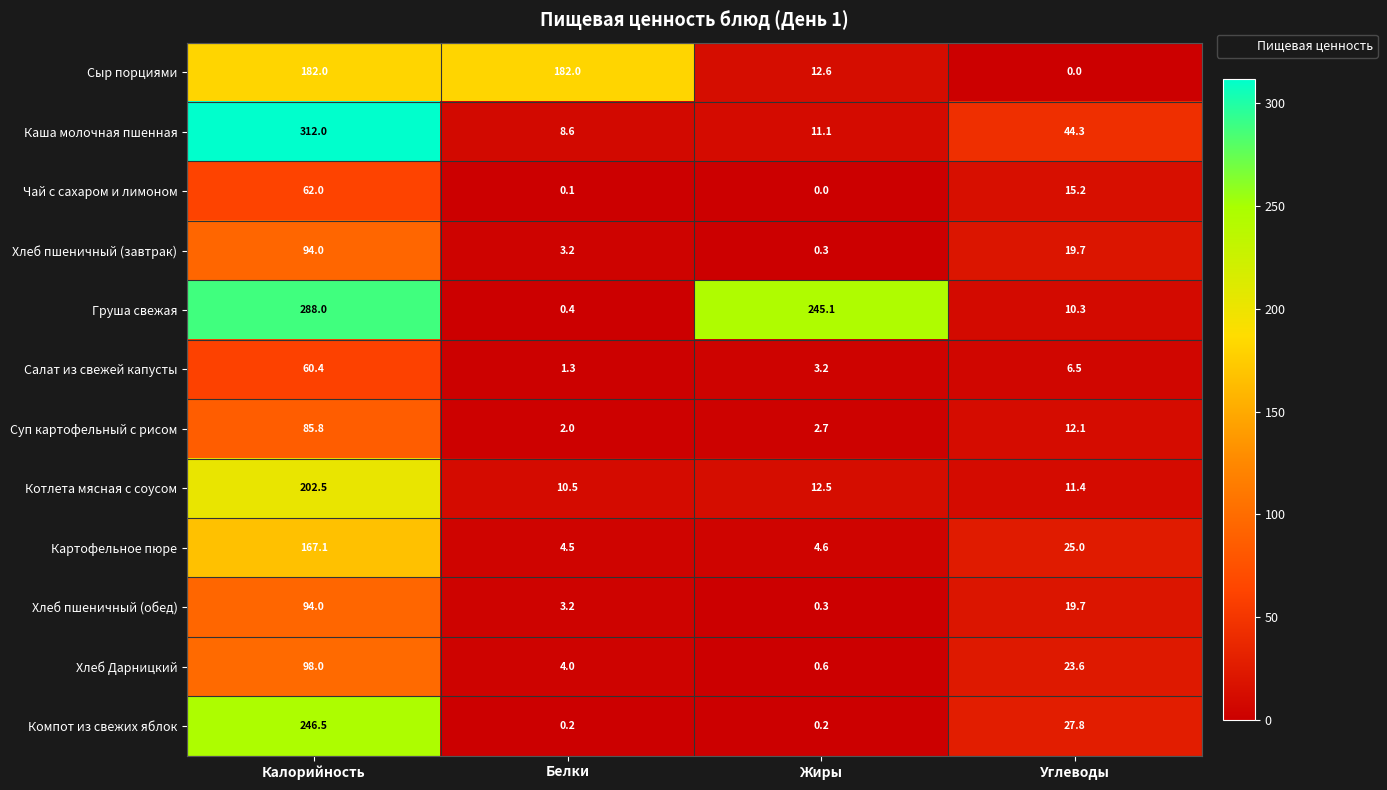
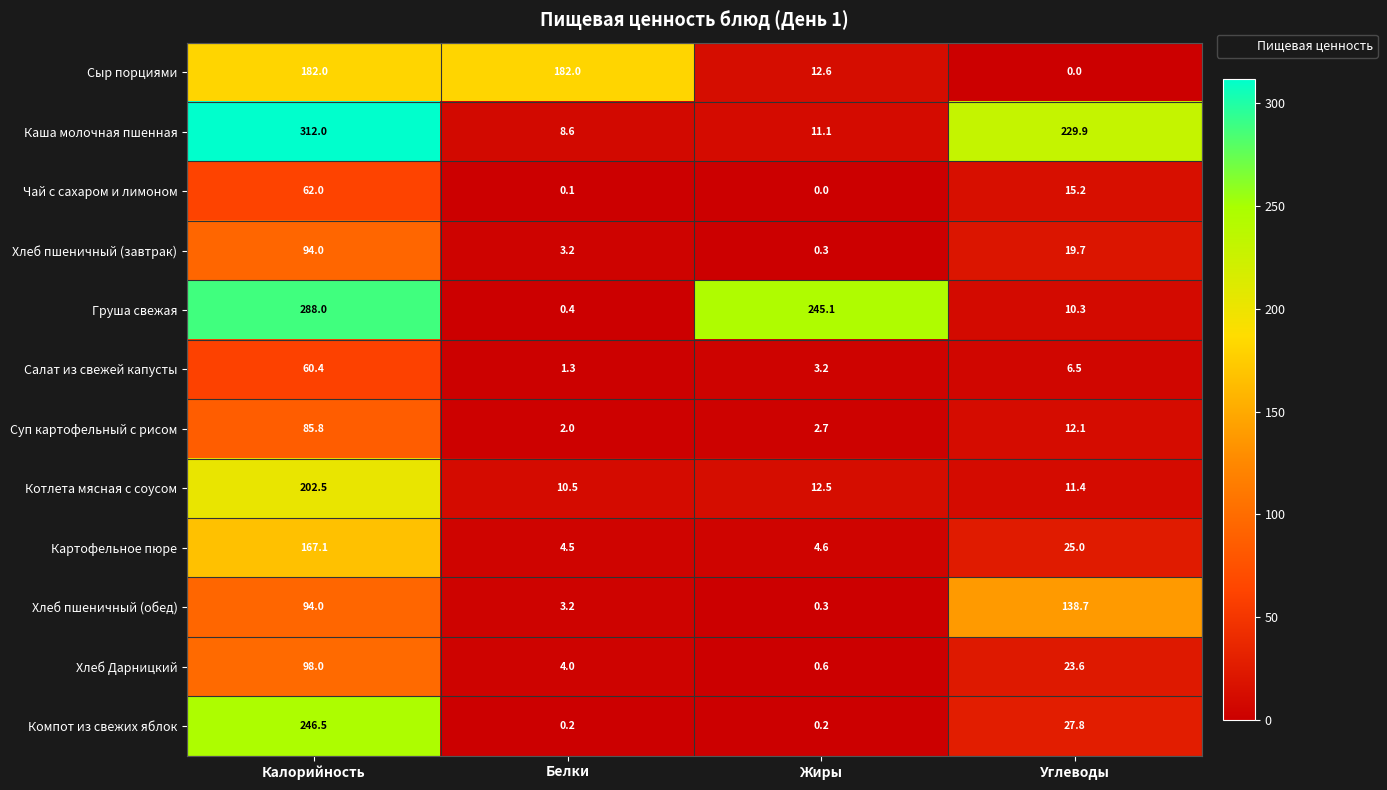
Каша молочная пшенная, Углеводы: 44.3 -> 229.9
Хлеб пшеничный (обед), Углеводы: 19.7 -> 138.7
